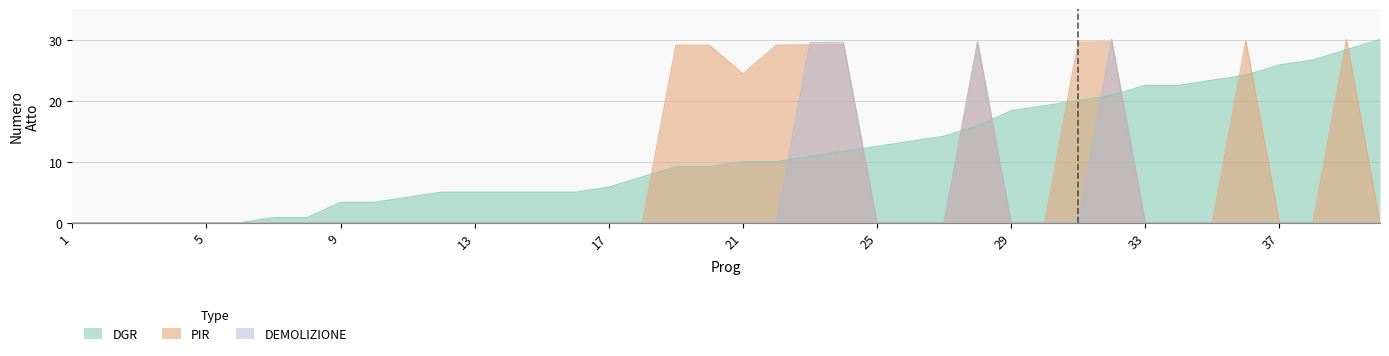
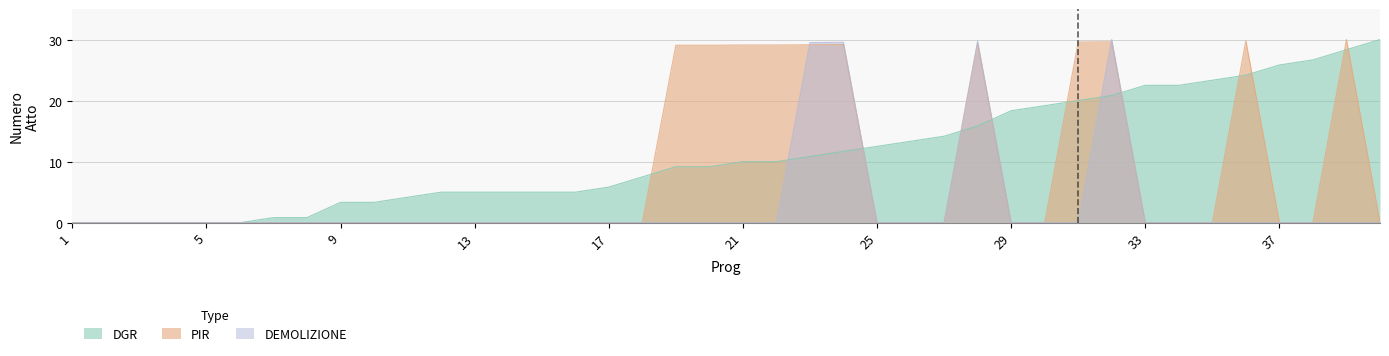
PIR, 21: 24 -> 29
